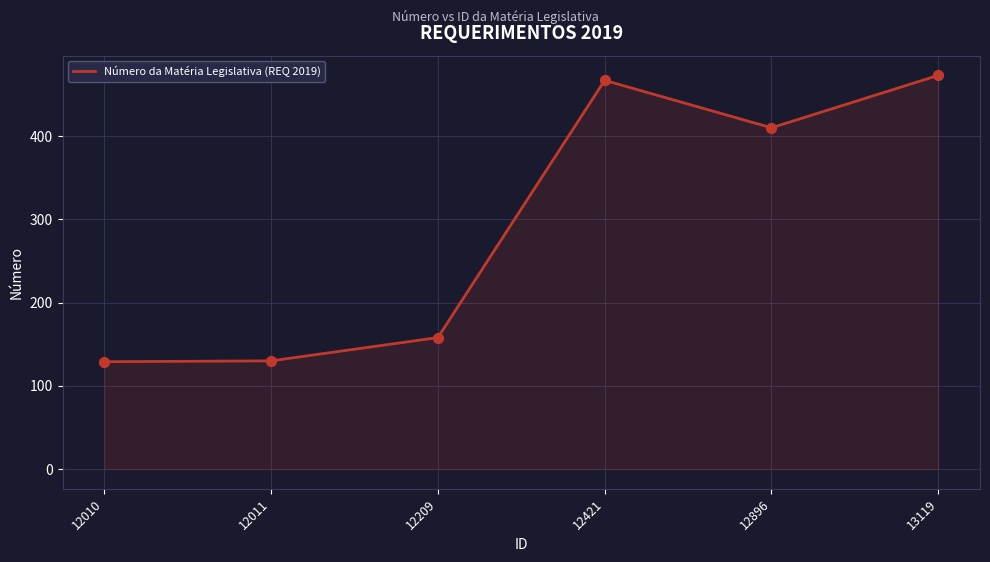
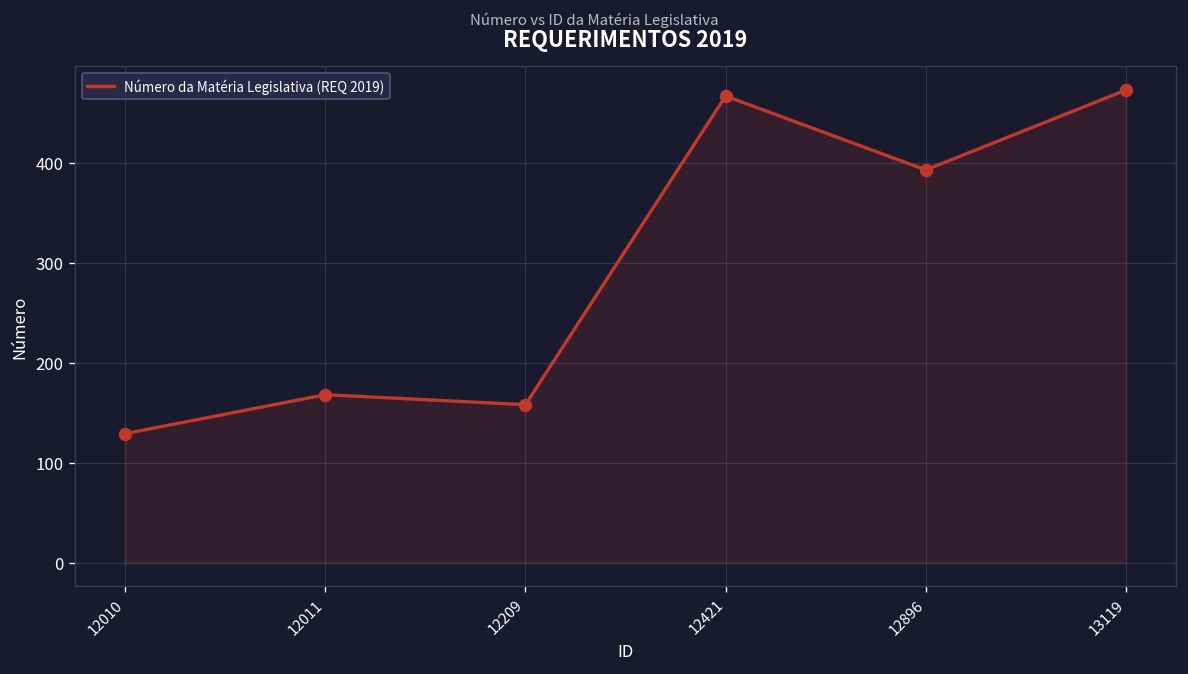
12011: 130 -> 170
12896: 410 -> 390
